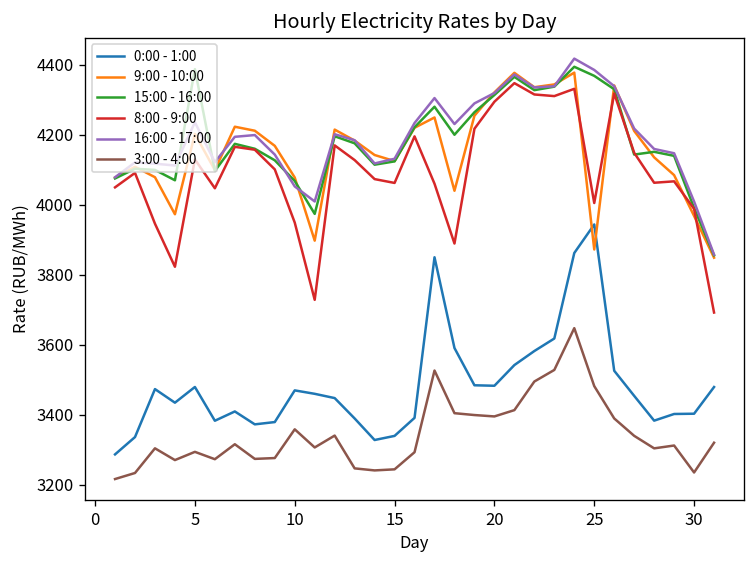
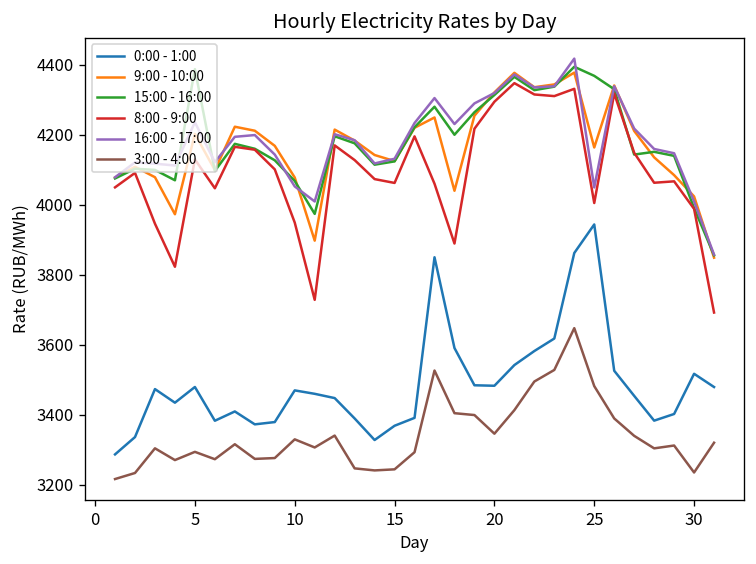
3:00 - 4:00, 10: 3360 -> 3330
0:00 - 1:00, 15: 3340 -> 3370
3:00 - 4:00, 20: 3390 -> 3350
9:00 - 10:00, 25: 3870 -> 4160
16:00 - 17:00, 25: 4390 -> 4050
0:00 - 1:00, 30: 3400 -> 3520
9:00 - 10:00, 30: 3970 -> 4020
